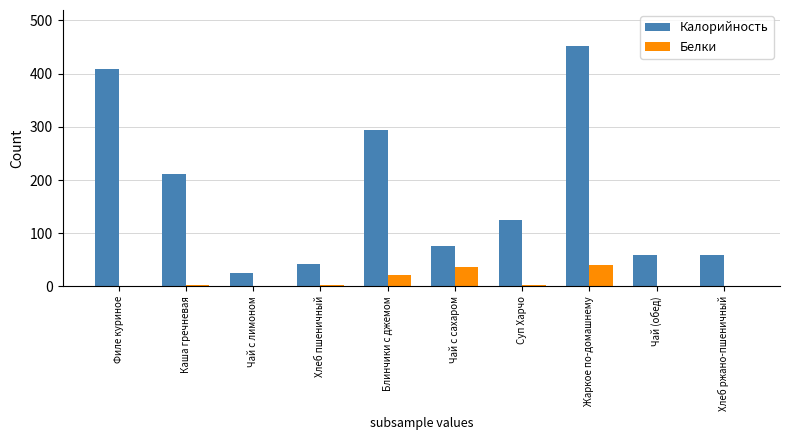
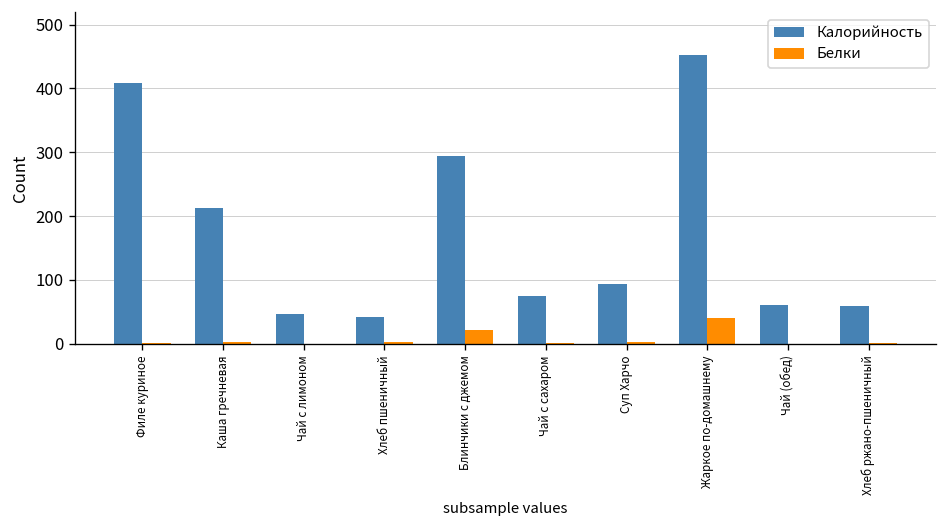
Калорийность, Чай с лимоном: 30 -> 50
Белки, Чай с сахаром: 40 -> 0
Калорийность, Суп Харчо: 130 -> 90
